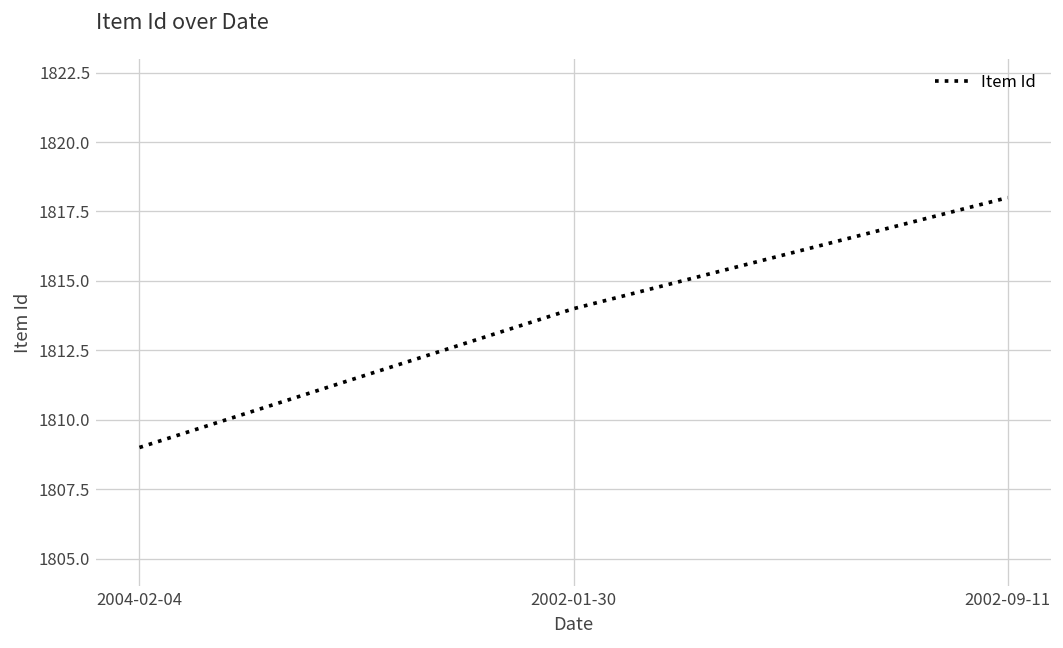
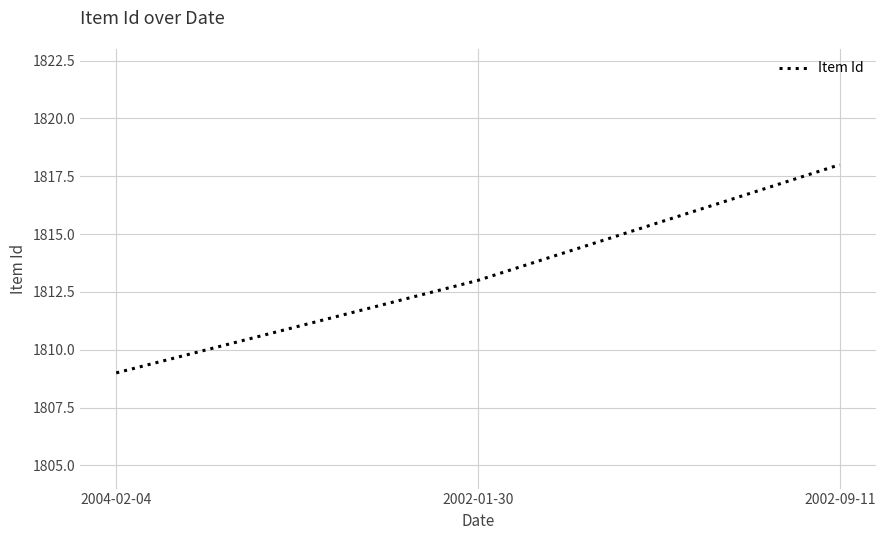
2002-01-30: 1814 -> 1813
